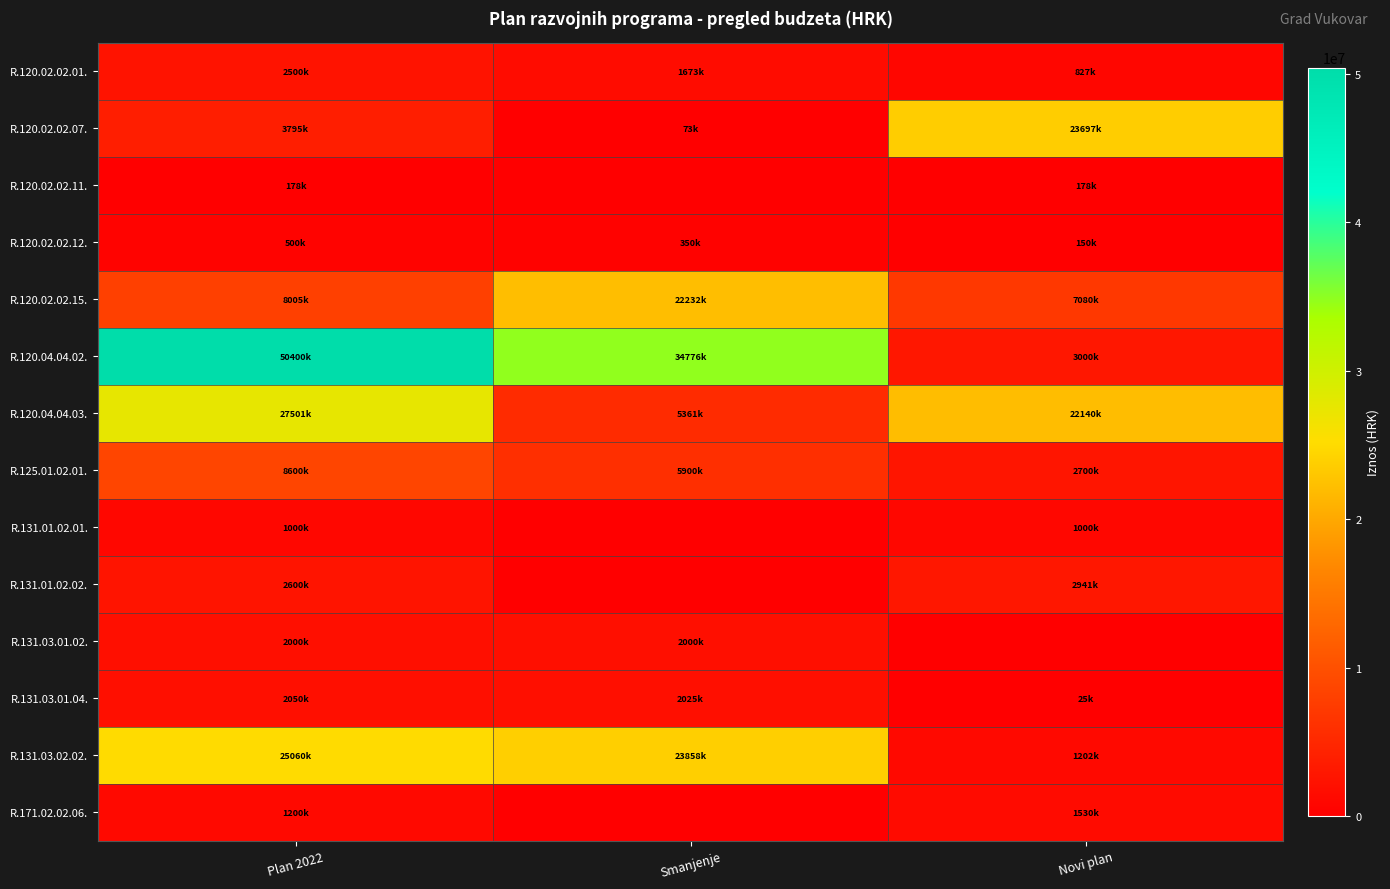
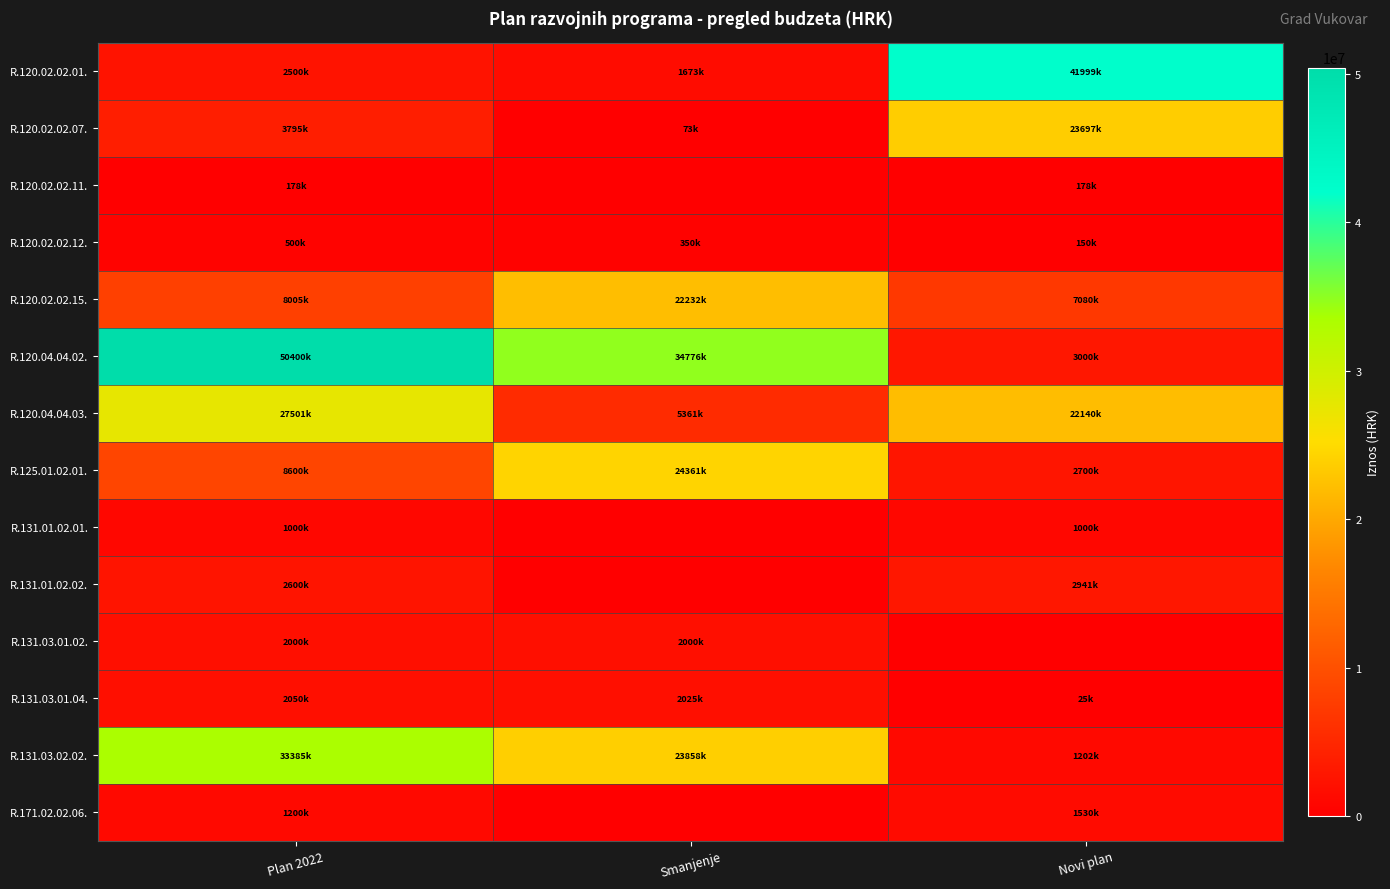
R.120.02.02.01., Novi plan: 827k -> 41999k
R.125.01.02.01., Smanjenje: 5900k -> 24361k
R.131.03.02.02., Plan 2022: 25060k -> 33385k
